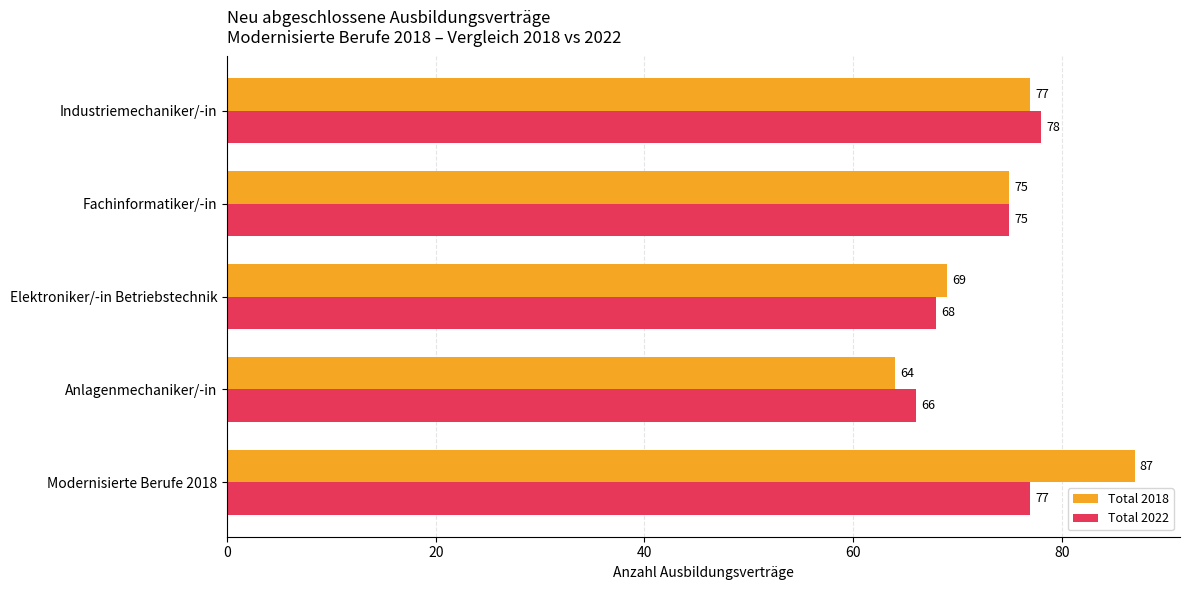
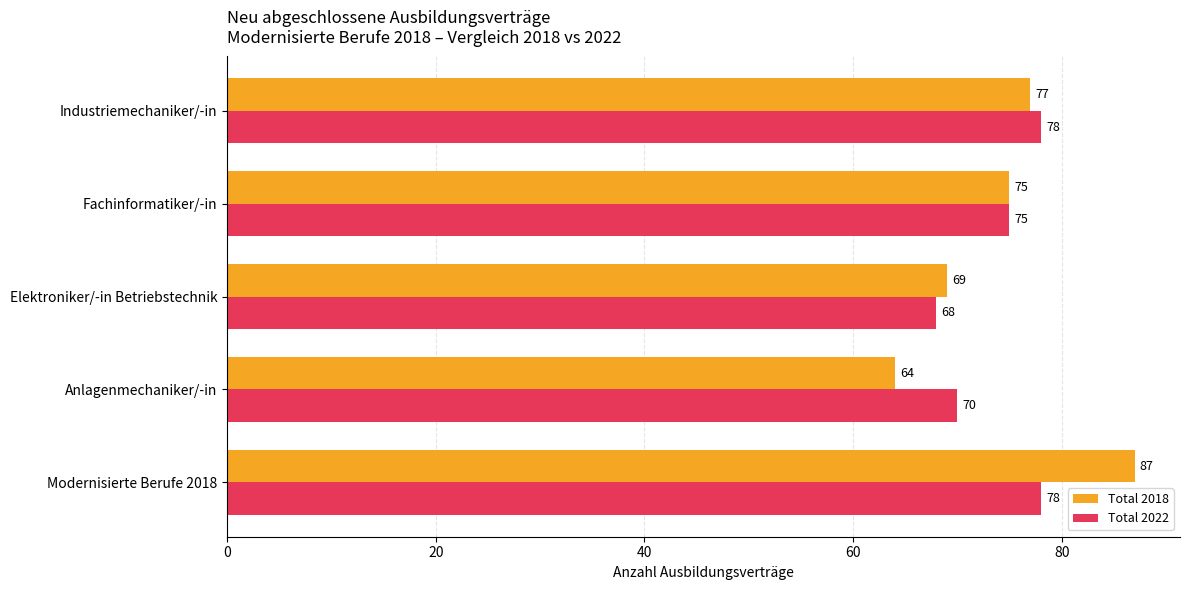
Total 2022, Anlagenmechaniker/-in: 66 -> 70
Total 2022, Modernisierte Berufe 2018: 77 -> 78
